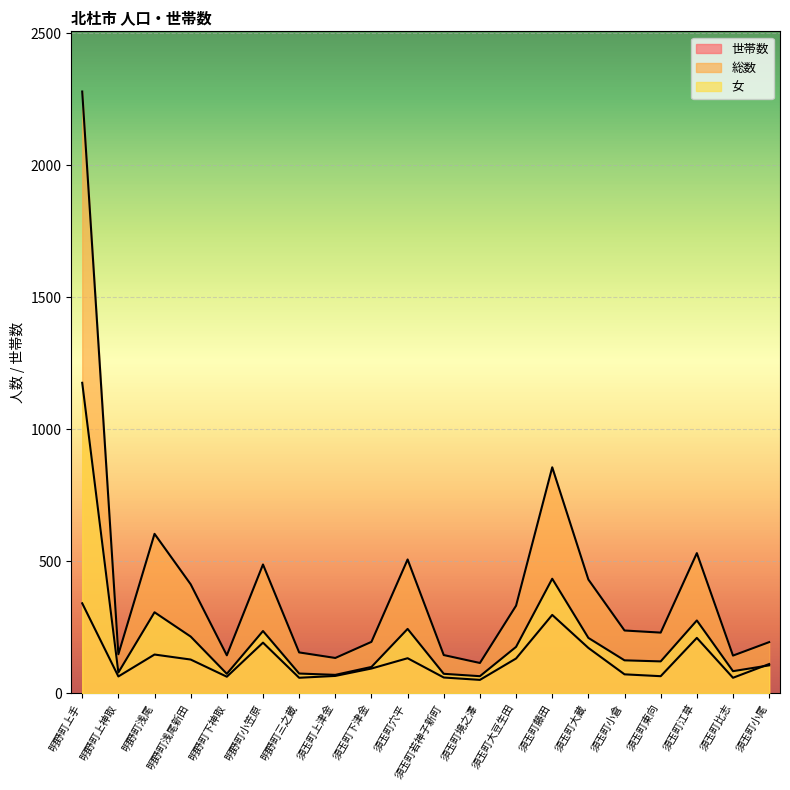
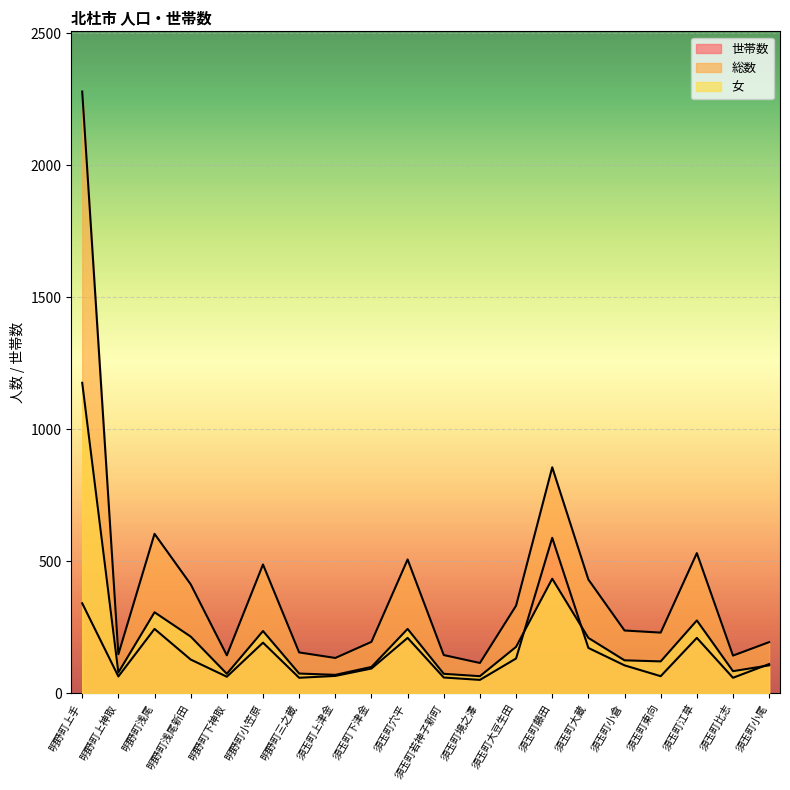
世帯数, 明野町浅尾: 150 -> 240
世帯数, 須玉町穴平: 130 -> 210
世帯数, 須玉町藤田: 300 -> 590
世帯数, 須玉町小倉: 70 -> 110
